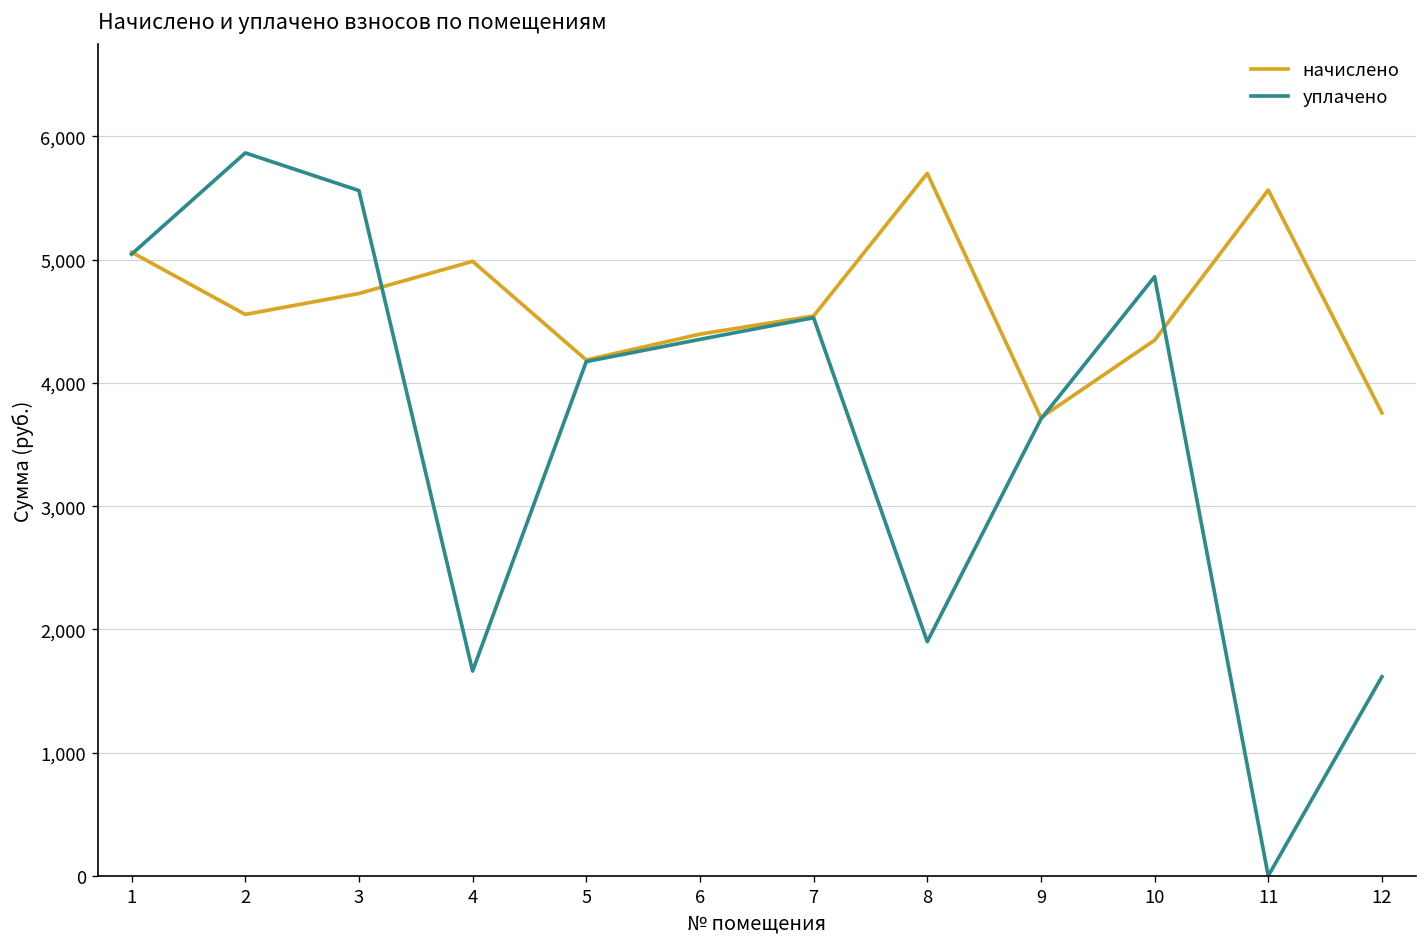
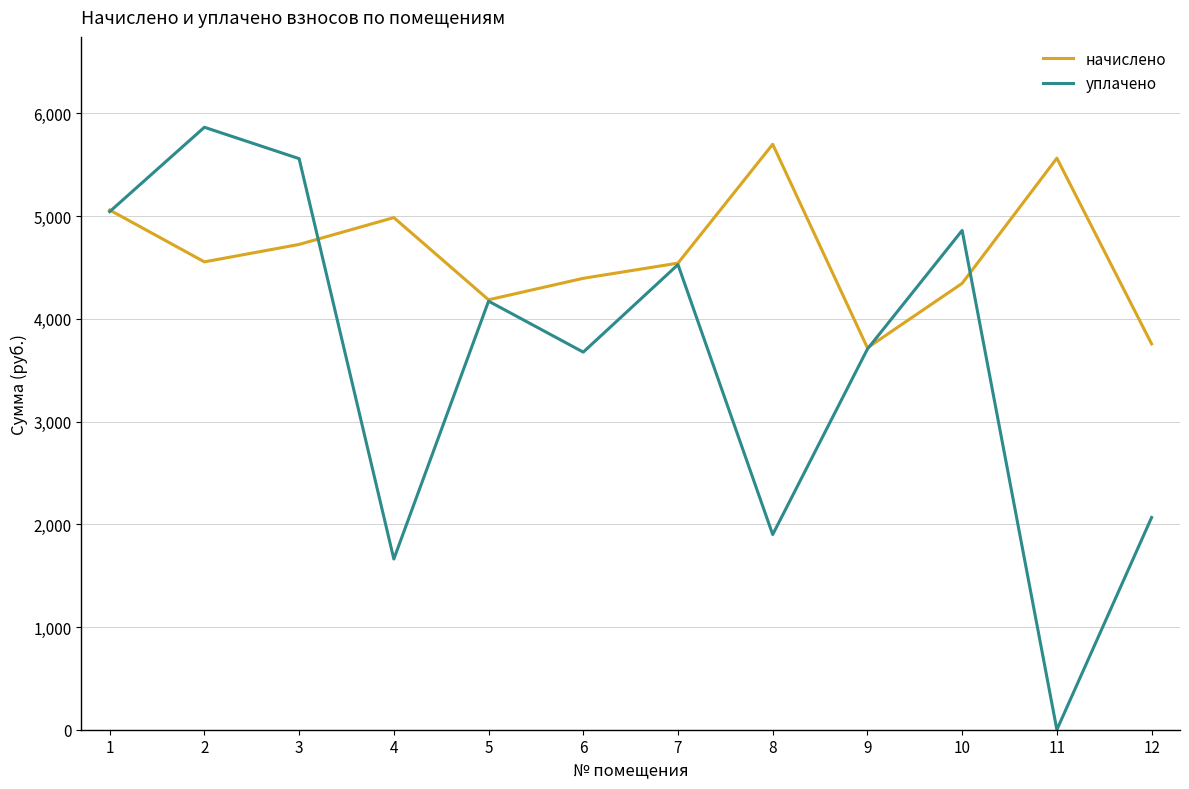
уплачено, 6: 4,350 -> 3,680
уплачено, 12: 1,620 -> 2,070
